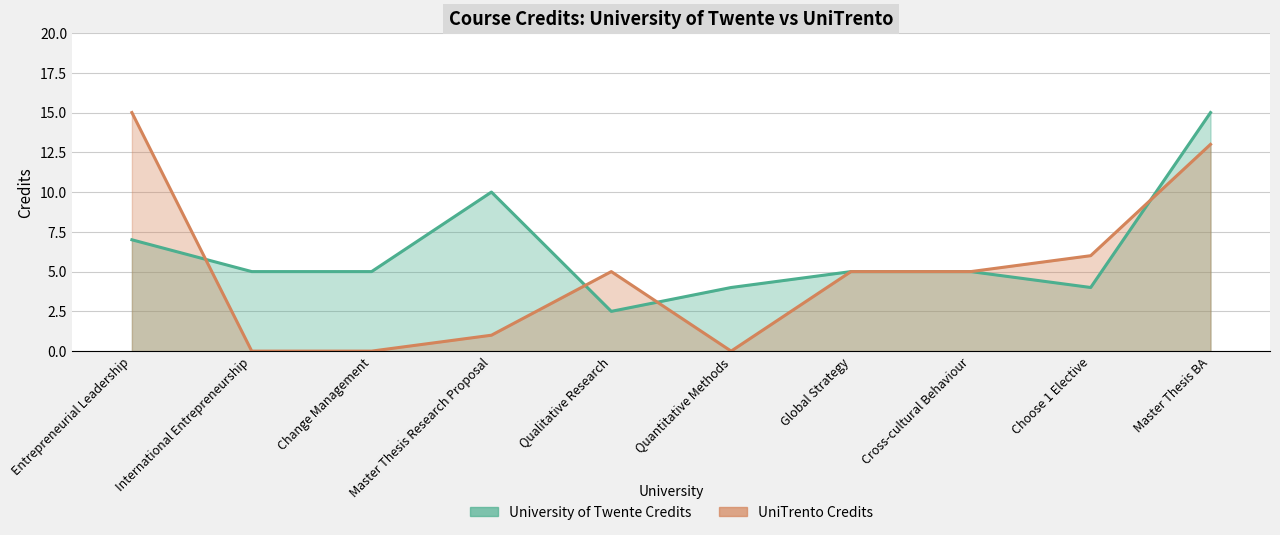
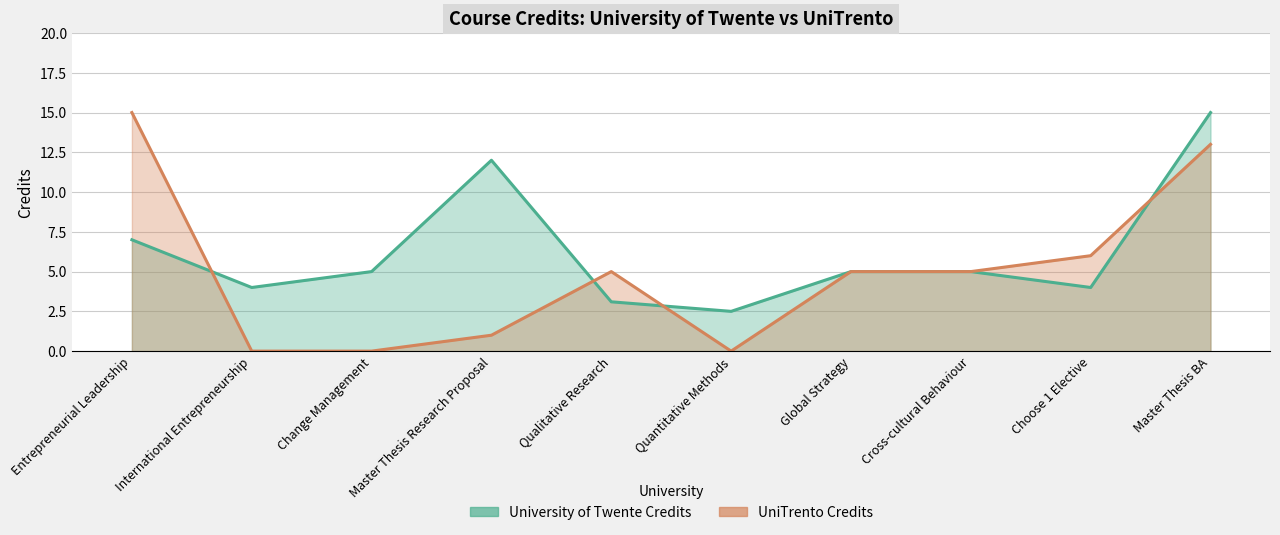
University of Twente Credits, International Entrepreneurship: 5 -> 4
University of Twente Credits, Master Thesis Research Proposal: 10 -> 12
University of Twente Credits, Qualitative Research: 2.5 -> 3.1
University of Twente Credits, Quantitative Methods: 4.0 -> 2.5
